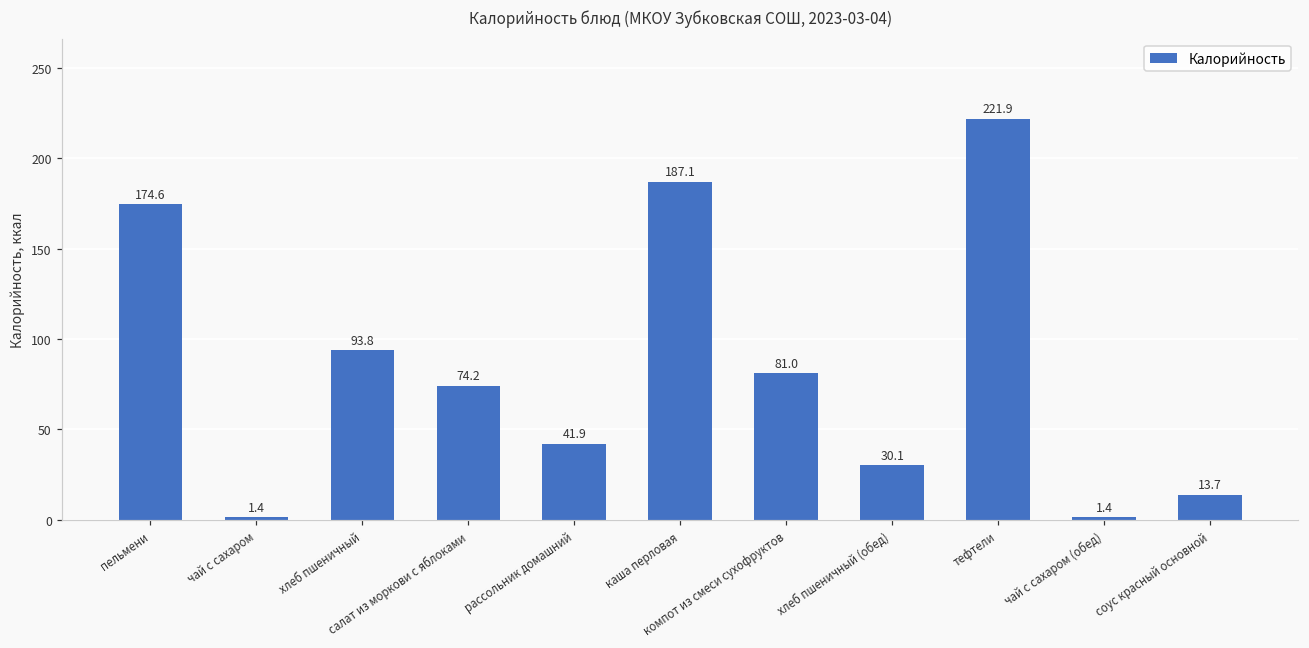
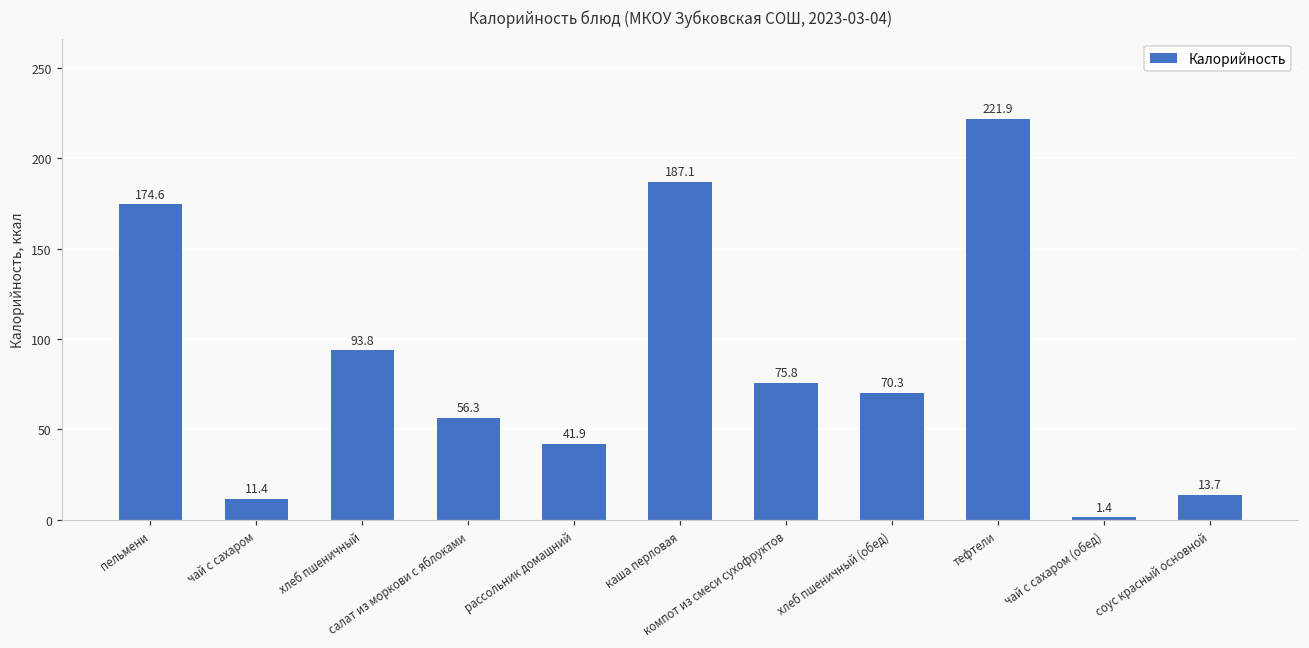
чай с сахаром: 1.4 -> 11.4
салат из моркови с яблоками: 74.2 -> 56.3
компот из смеси сухофруктов: 81.0 -> 75.8
хлеб пшеничный (обед): 30.1 -> 70.3
